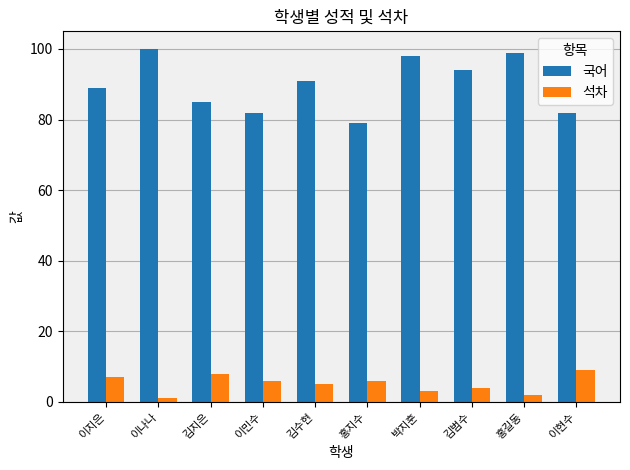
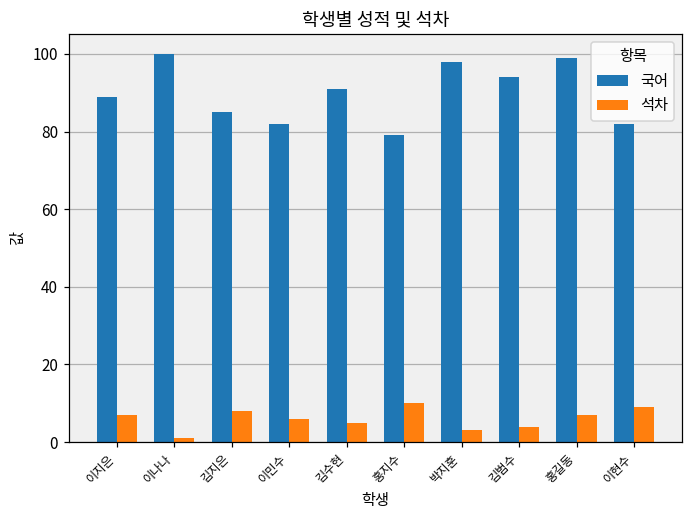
석차, 홍지수: 6 -> 10
석차, 홍길동: 2 -> 7
